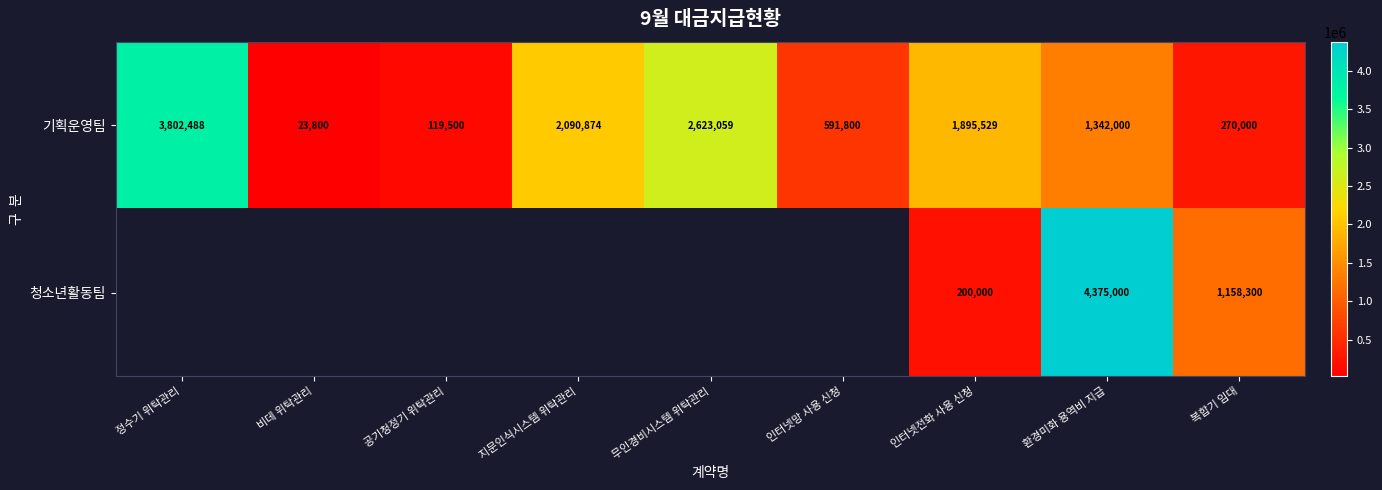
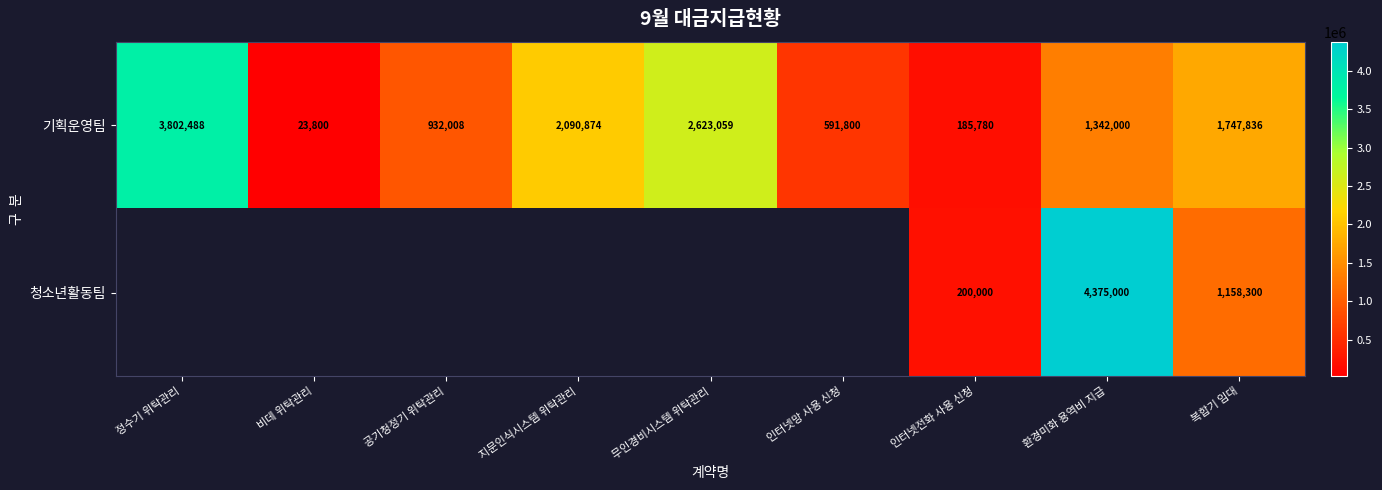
기획운영팀, 공기청정기 위탁관리: 119,500 -> 932,008
기획운영팀, 인터넷전화 사용 신청: 1,895,529 -> 185,780
기획운영팀, 복합기 임대: 270,000 -> 1,747,836
